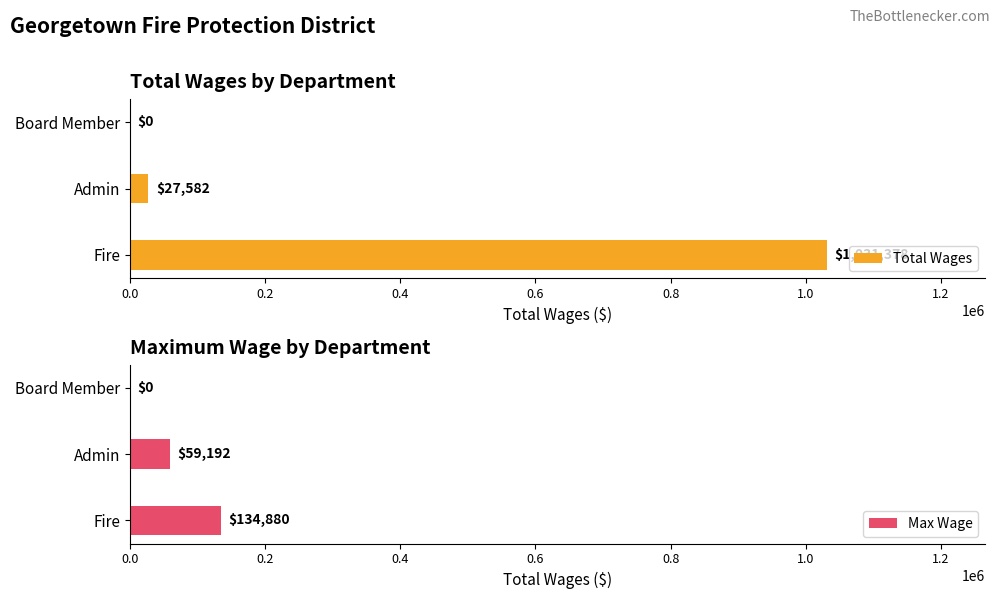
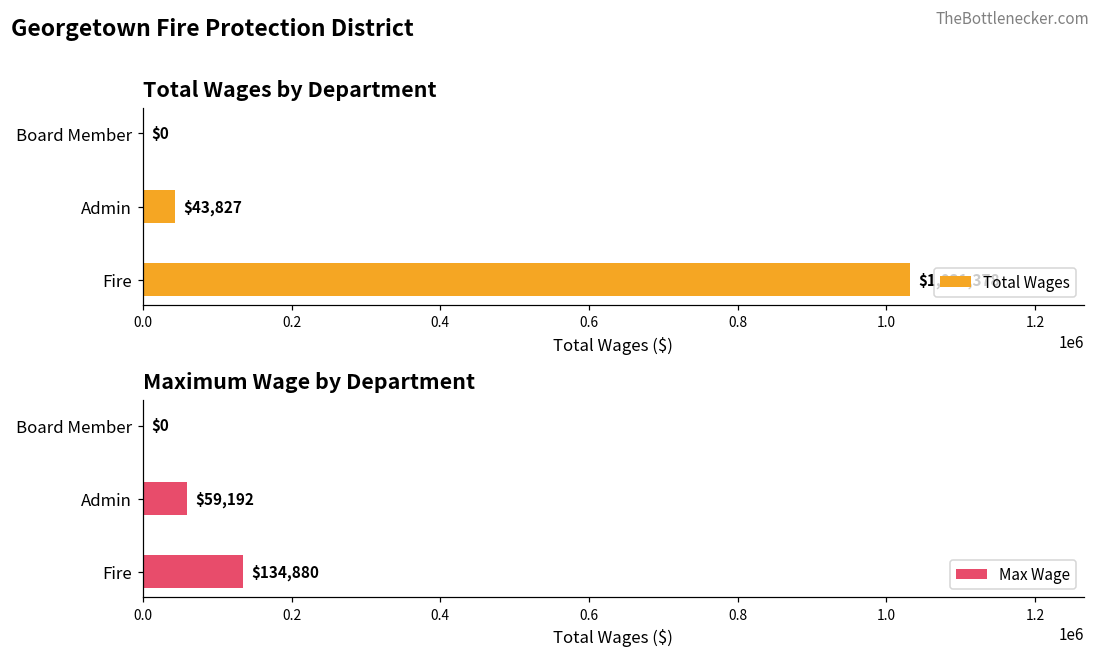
Total Wages by Department, Admin: $27,582 -> $43,827
